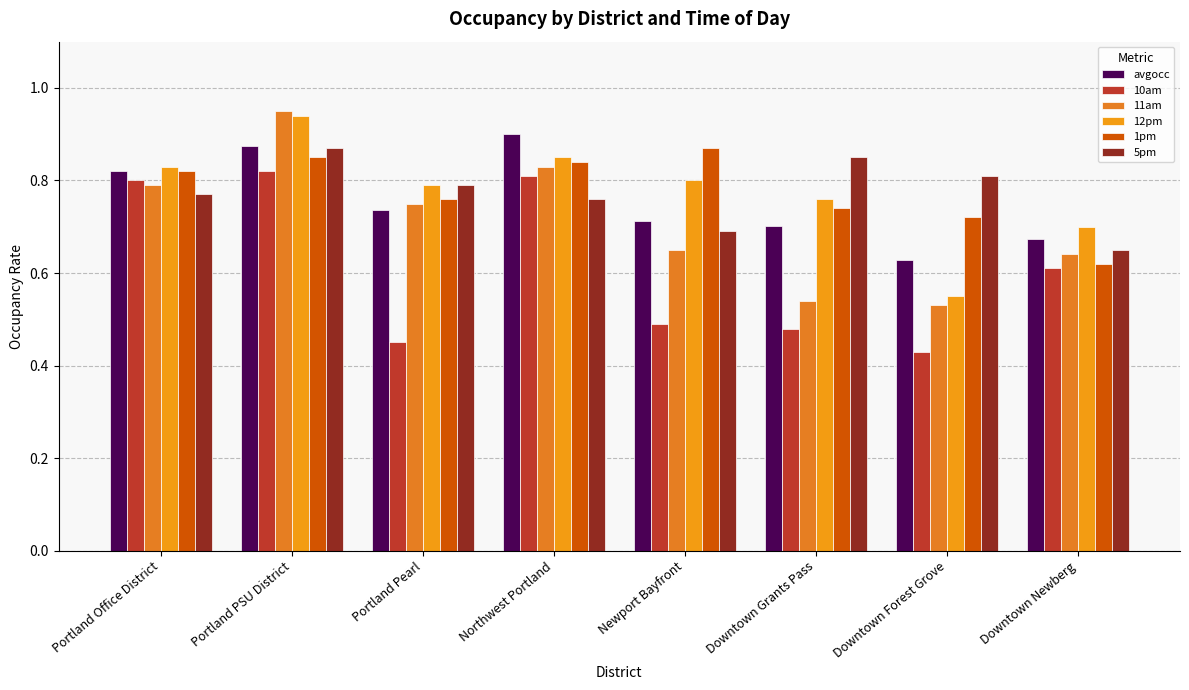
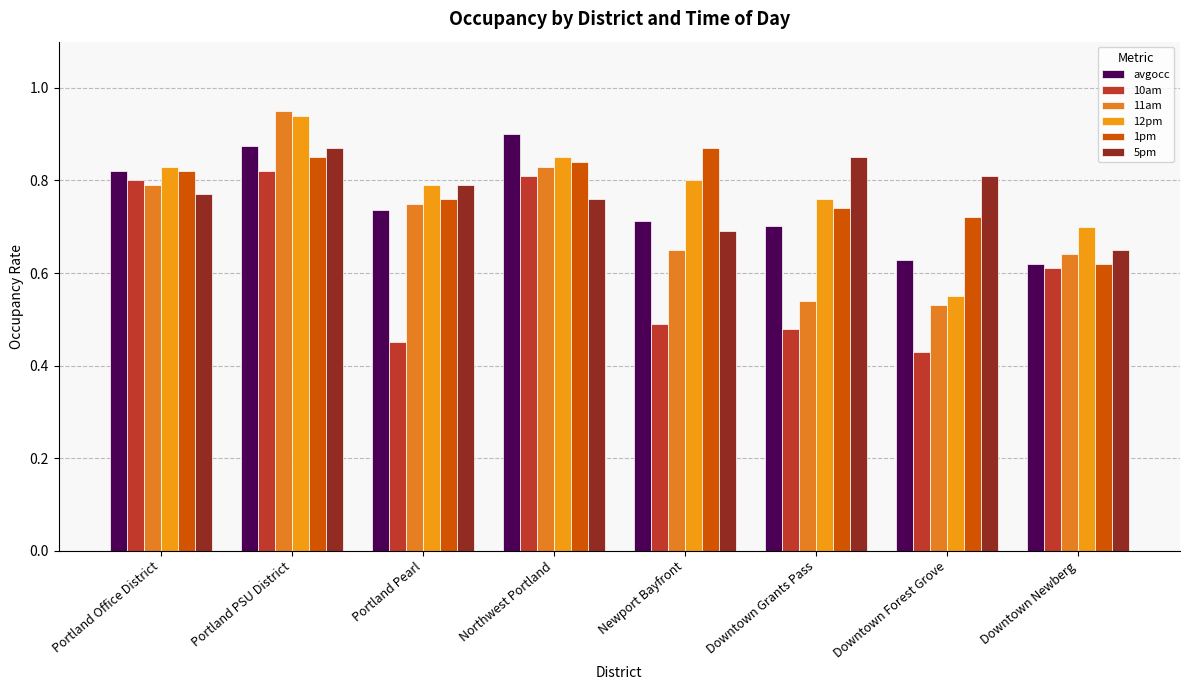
avgocc, Downtown Newberg: 0.67 -> 0.62
